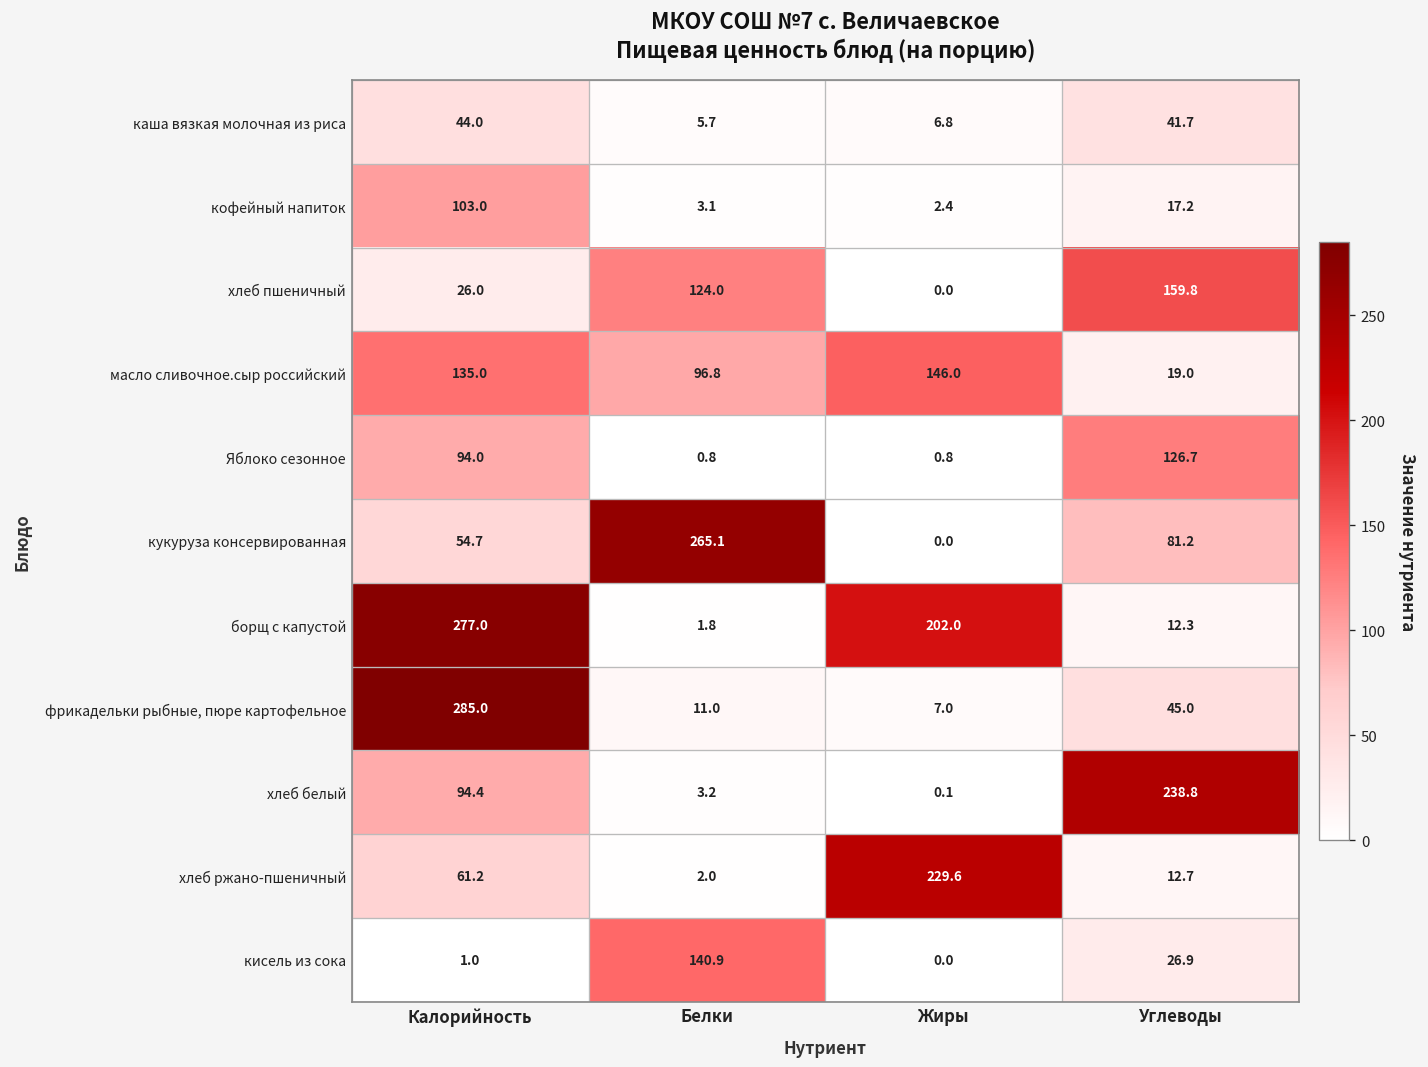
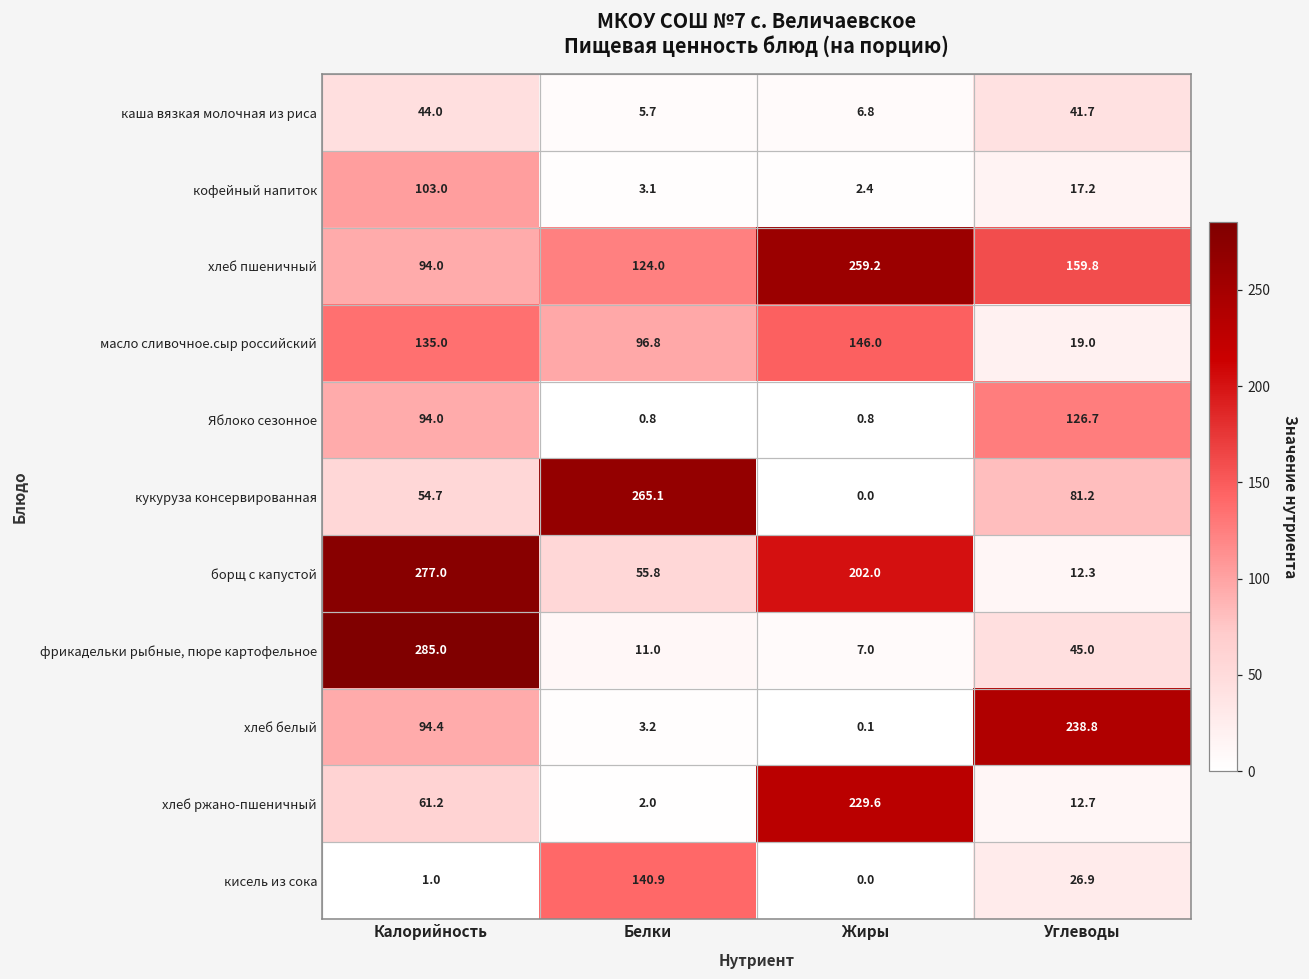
хлеб пшеничный, Калорийность: 26.0 -> 94.0
хлеб пшеничный, Жиры: 0.0 -> 259.2
борщ с капустой, Белки: 1.8 -> 55.8
